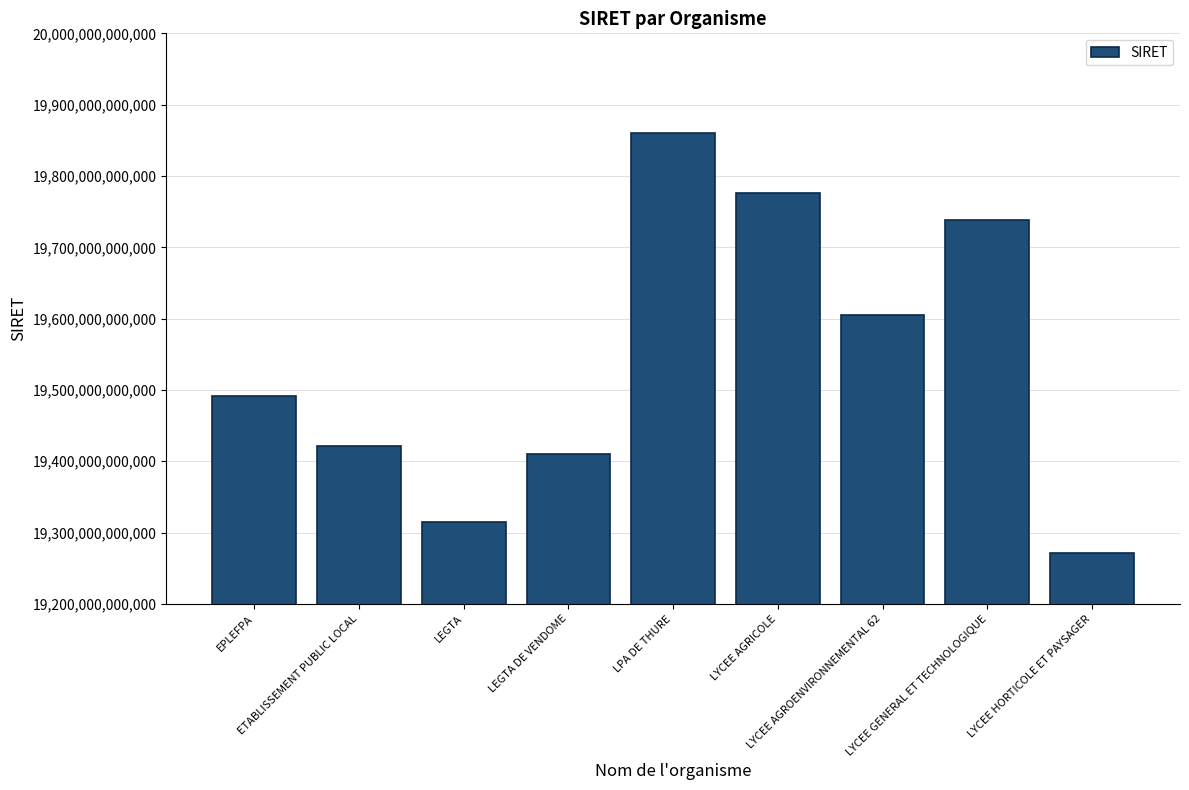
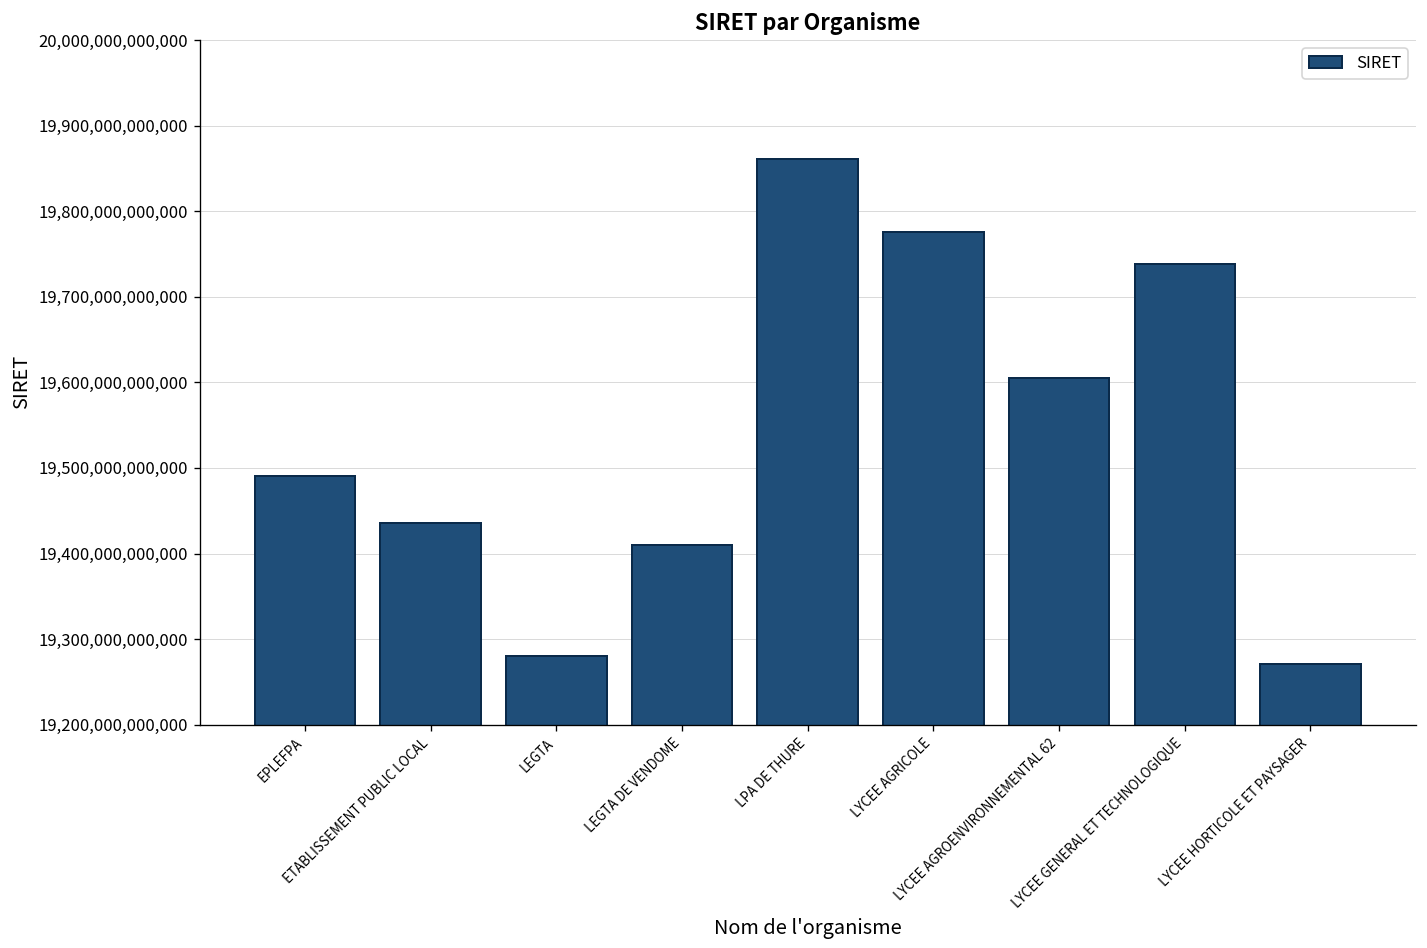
ETABLISSEMENT PUBLIC LOCAL: 19,420,000,000,000 -> 19,440,000,000,000
LEGTA: 19,320,000,000,000 -> 19,280,000,000,000
